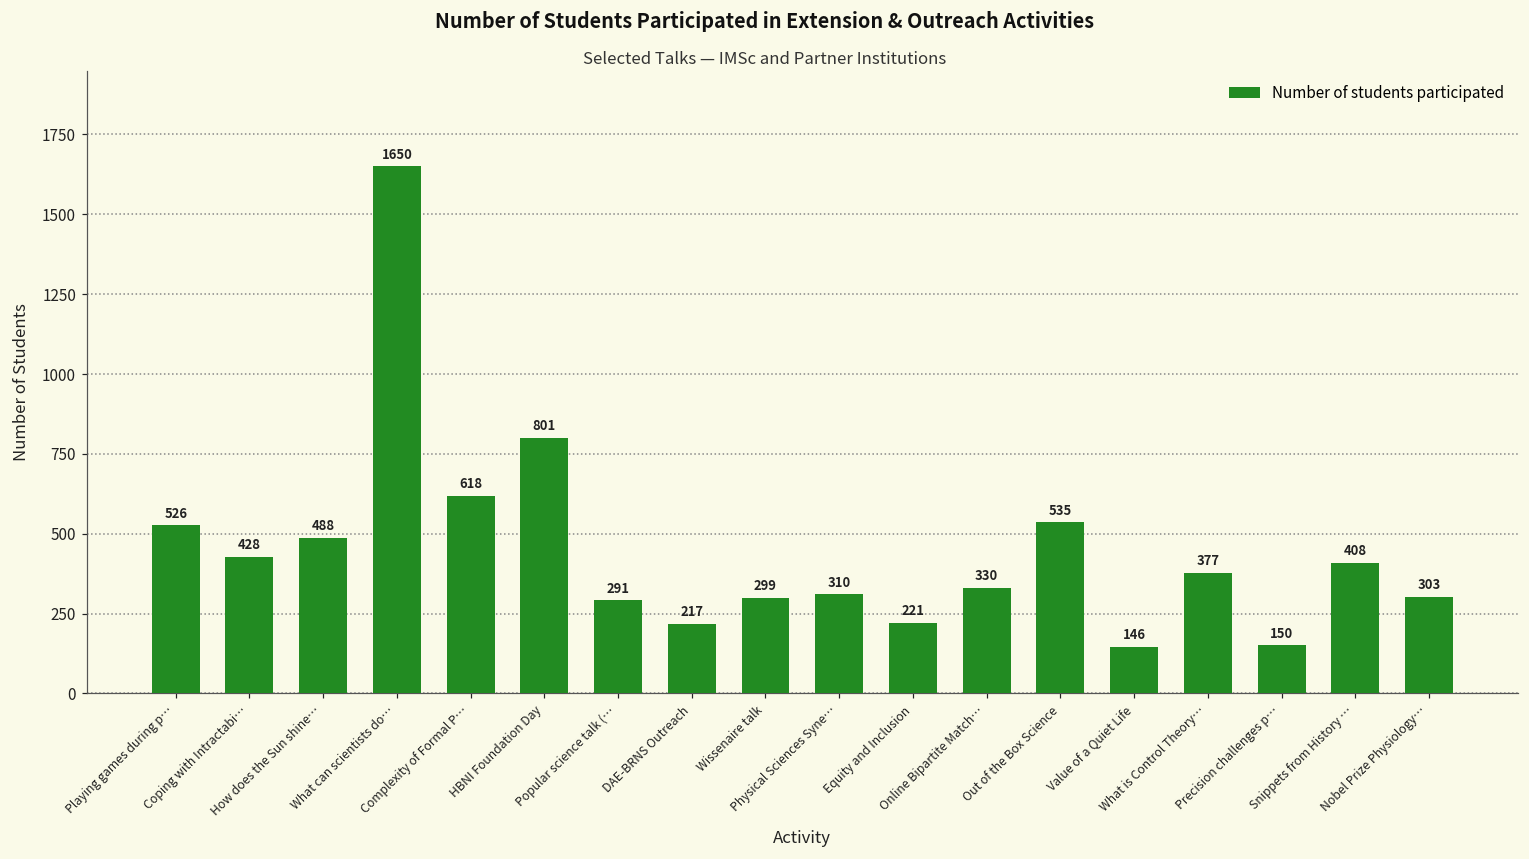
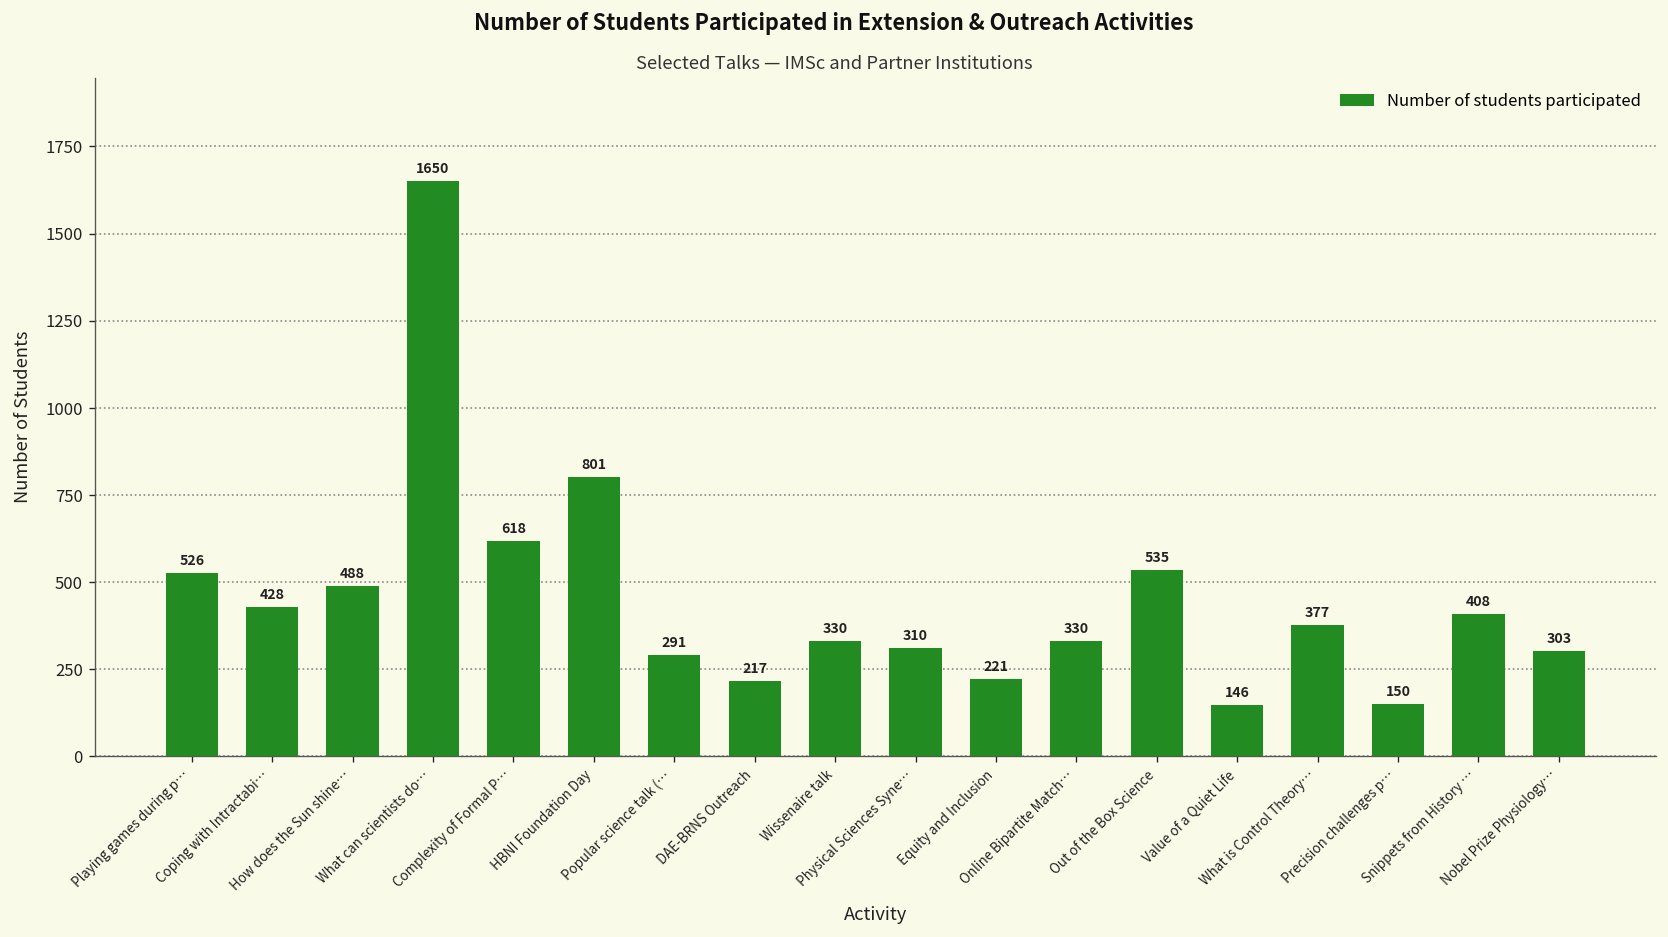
Wissenaire talk: 299 -> 330
